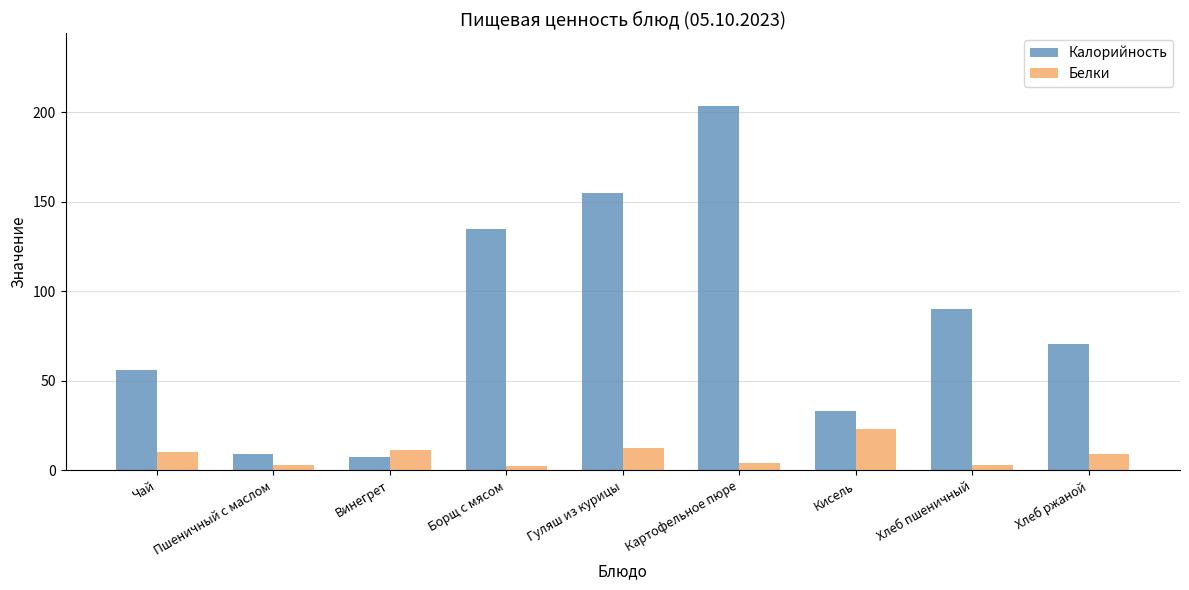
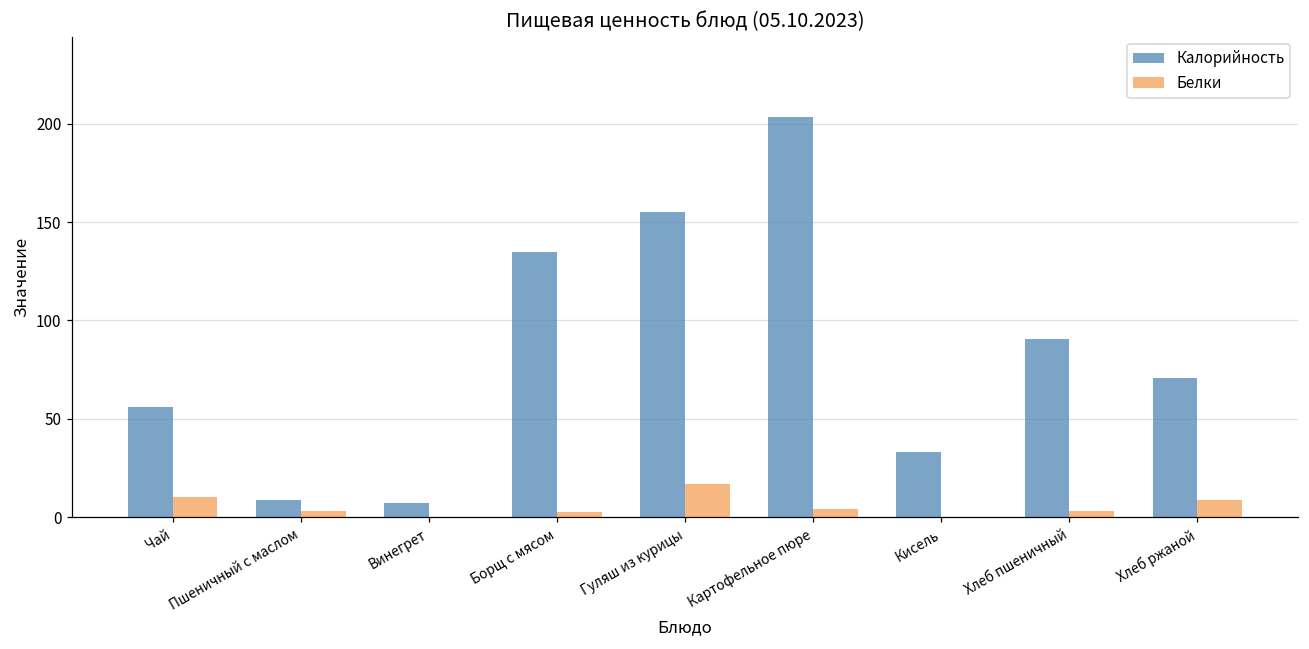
Белки, Винегрет: 11 -> 0
Белки, Гуляш из курицы: 12 -> 17
Белки, Кисель: 23 -> 0
